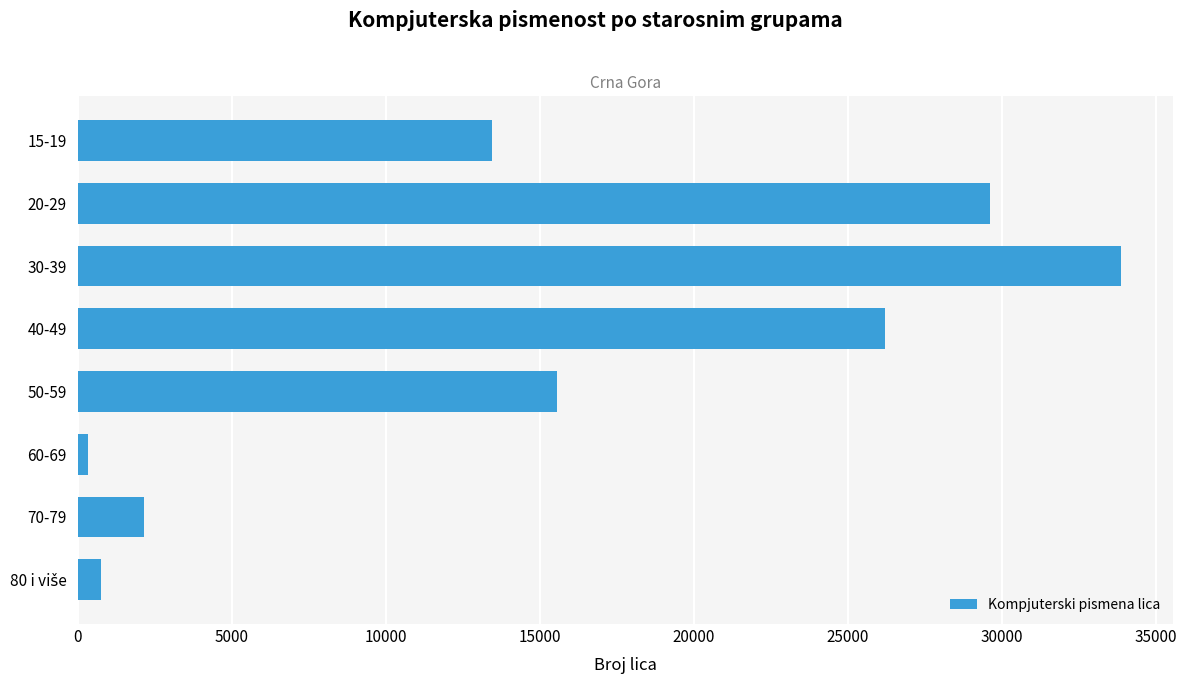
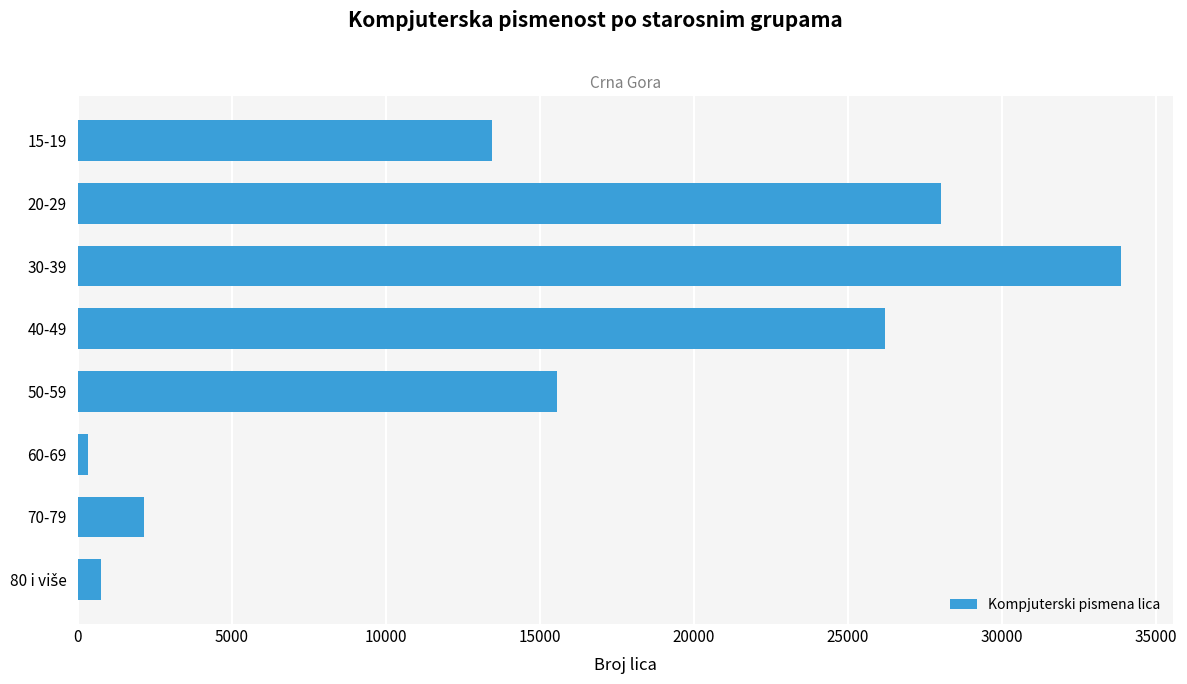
20-29: 29600 -> 28000
